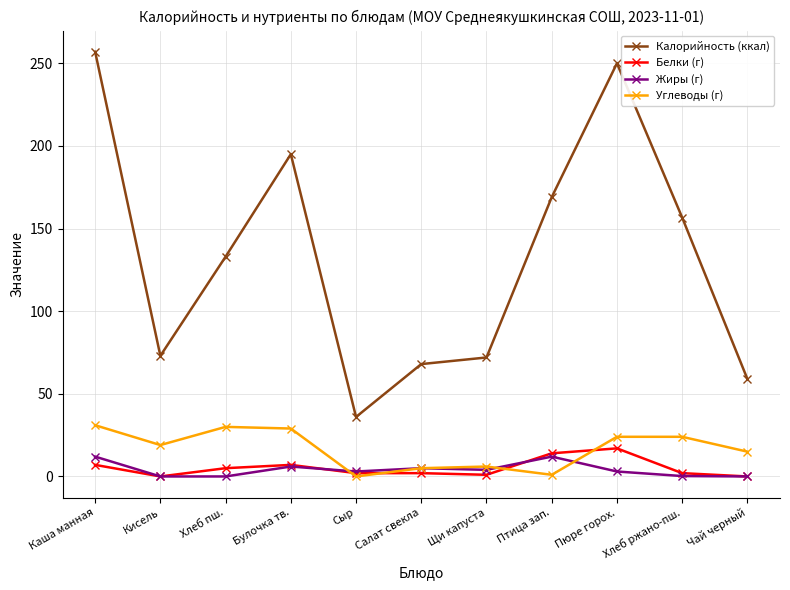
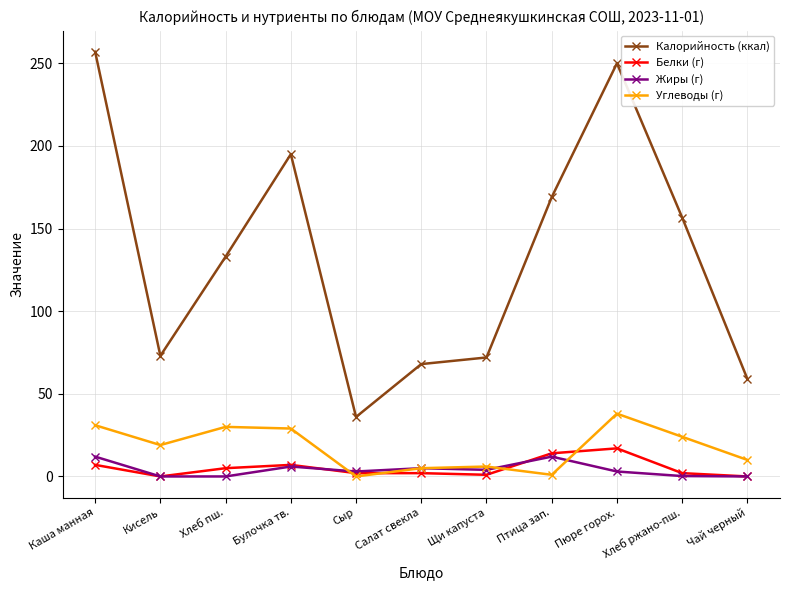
Углеводы (г), Пюре горох.: 24 -> 38
Углеводы (г), Чай черный: 15 -> 10
